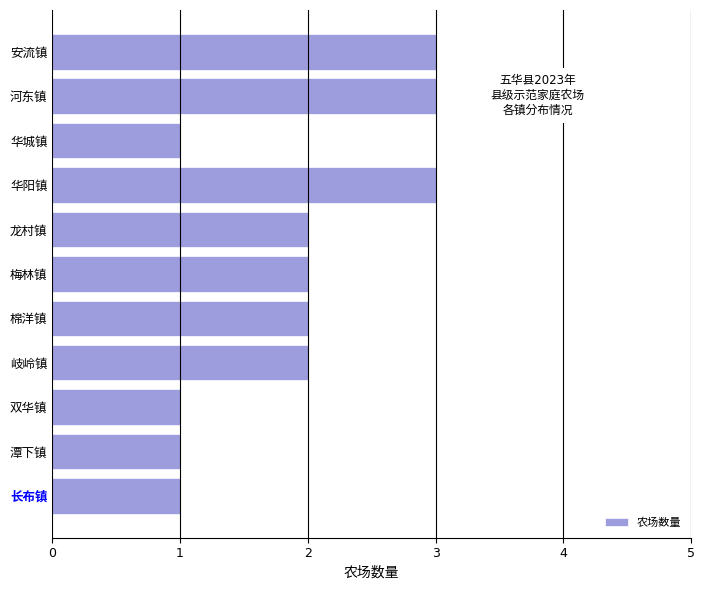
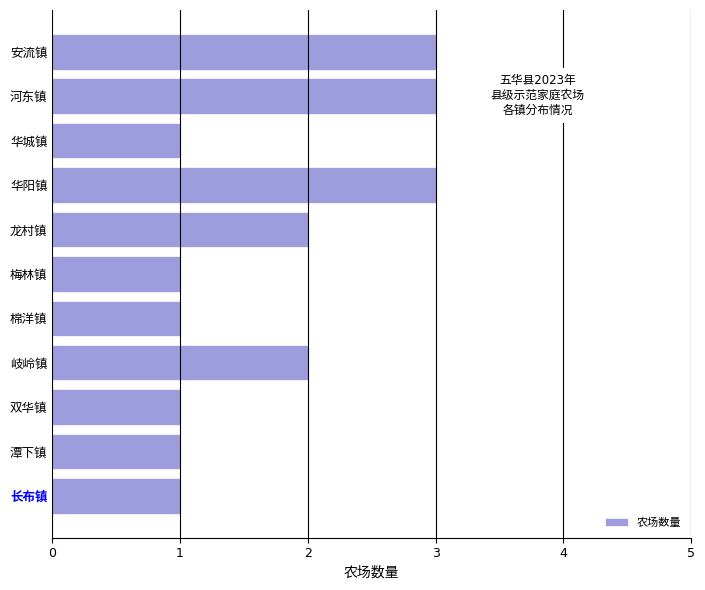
梅林镇: 2 -> 1
棉洋镇: 2 -> 1
